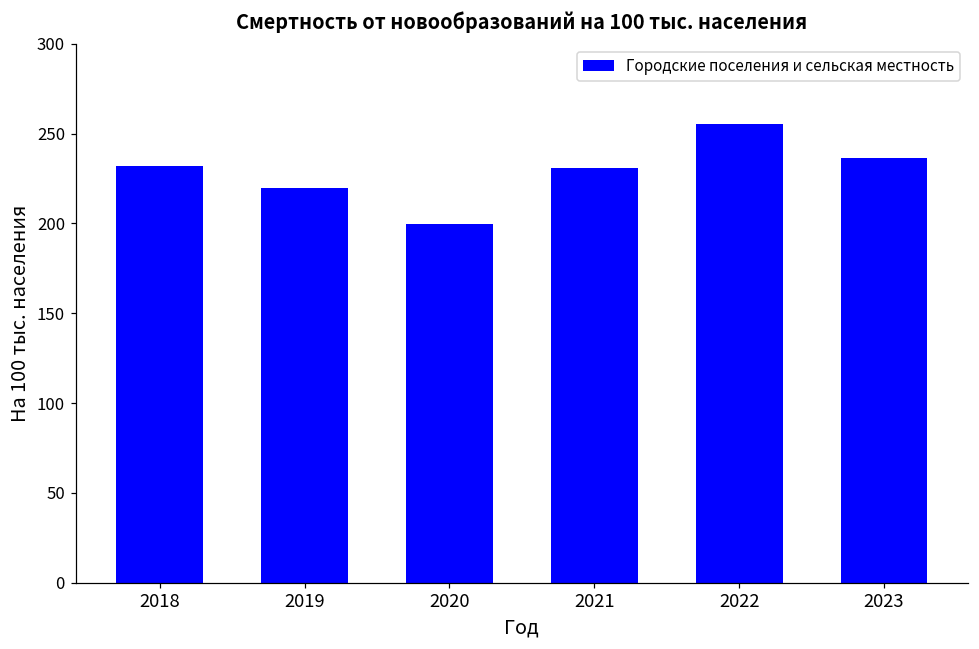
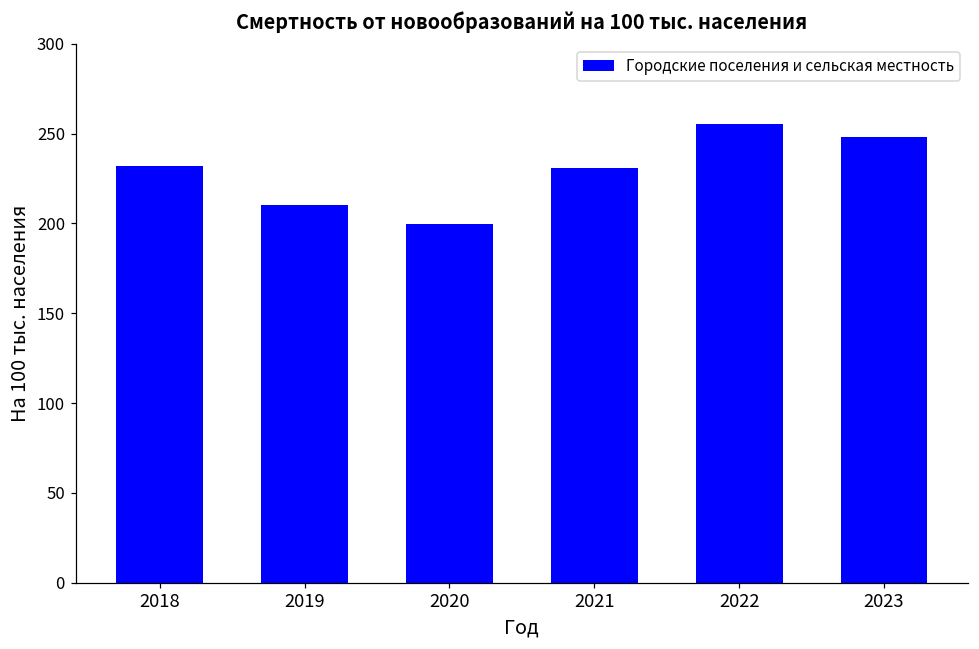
2019: 220 -> 210
2023: 236 -> 248
